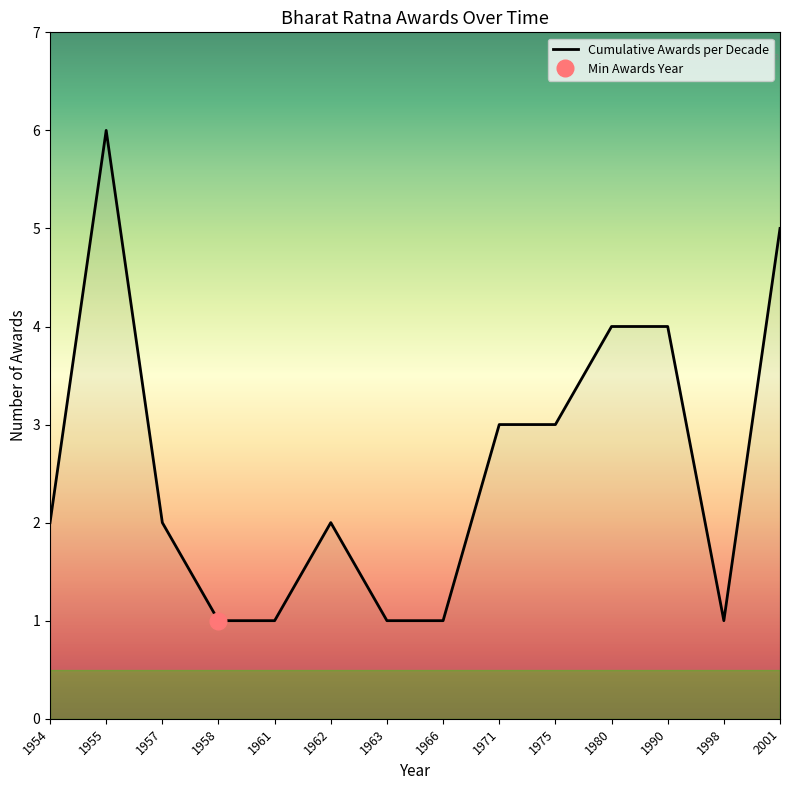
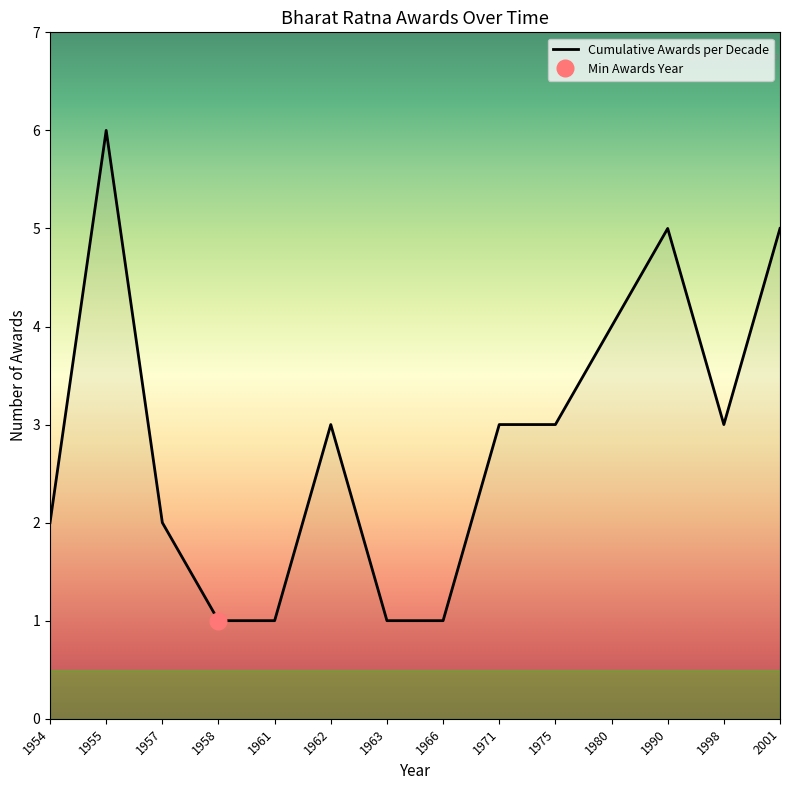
Cumulative Awards per Decade, 1962: 2 -> 3
Cumulative Awards per Decade, 1990: 4 -> 5
Cumulative Awards per Decade, 1998: 1 -> 3
